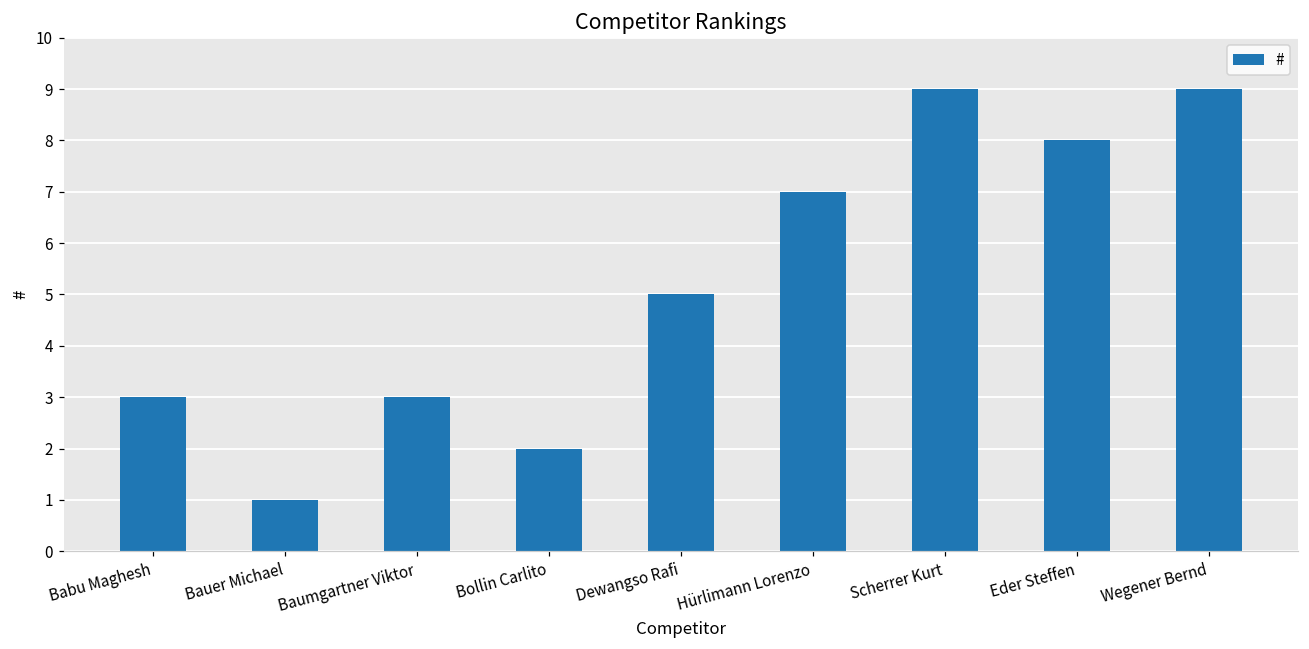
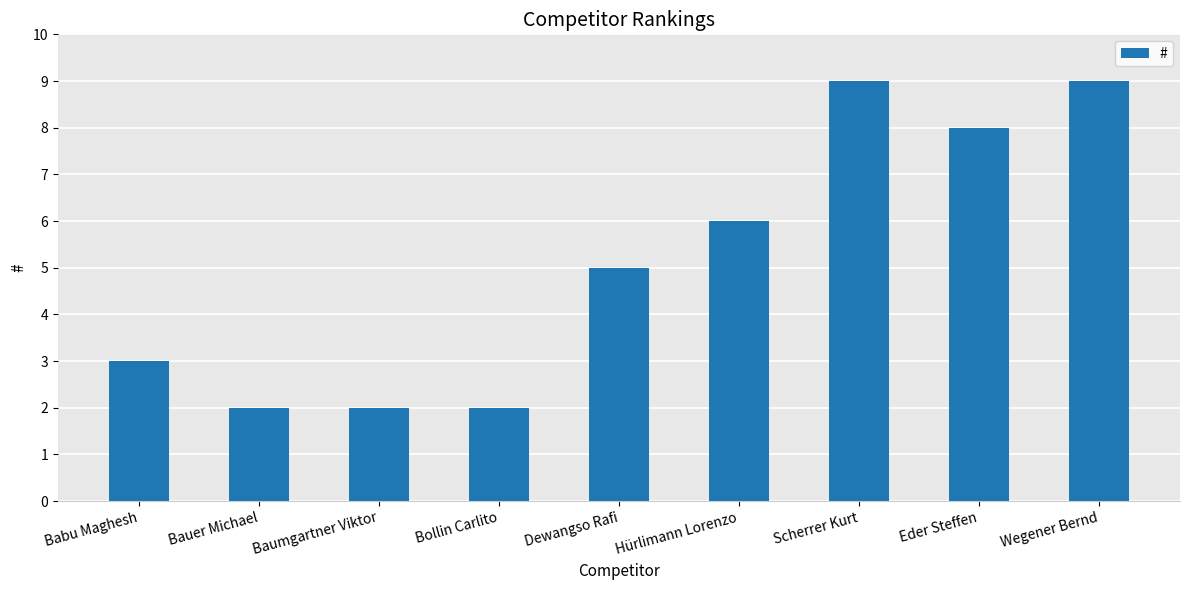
Bauer Michael: 1 -> 2
Baumgartner Viktor: 3 -> 2
Hürlimann Lorenzo: 7 -> 6
